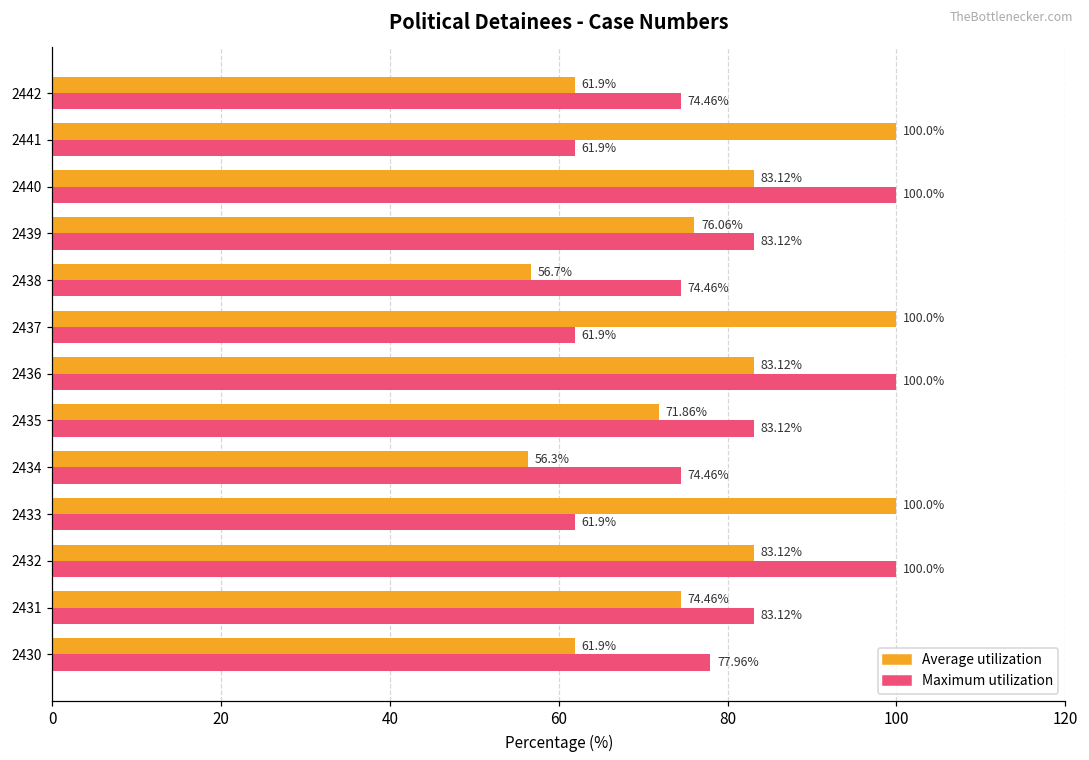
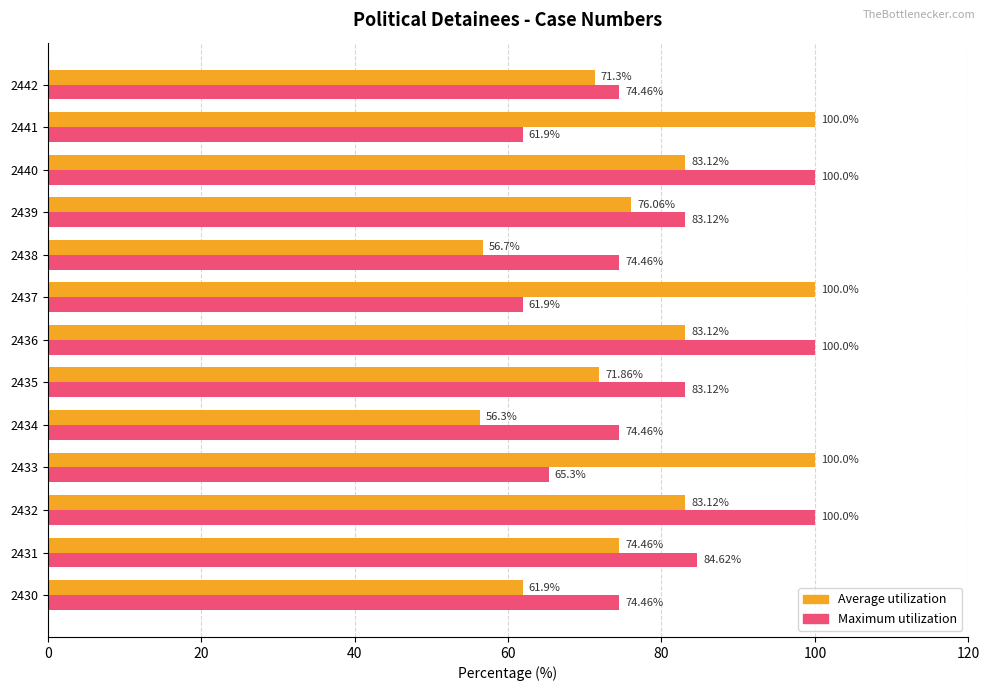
Average utilization, 2442: 61.9% -> 71.3%
Maximum utilization, 2433: 61.9% -> 65.3%
Maximum utilization, 2431: 83.12% -> 84.62%
Maximum utilization, 2430: 77.96% -> 74.46%
